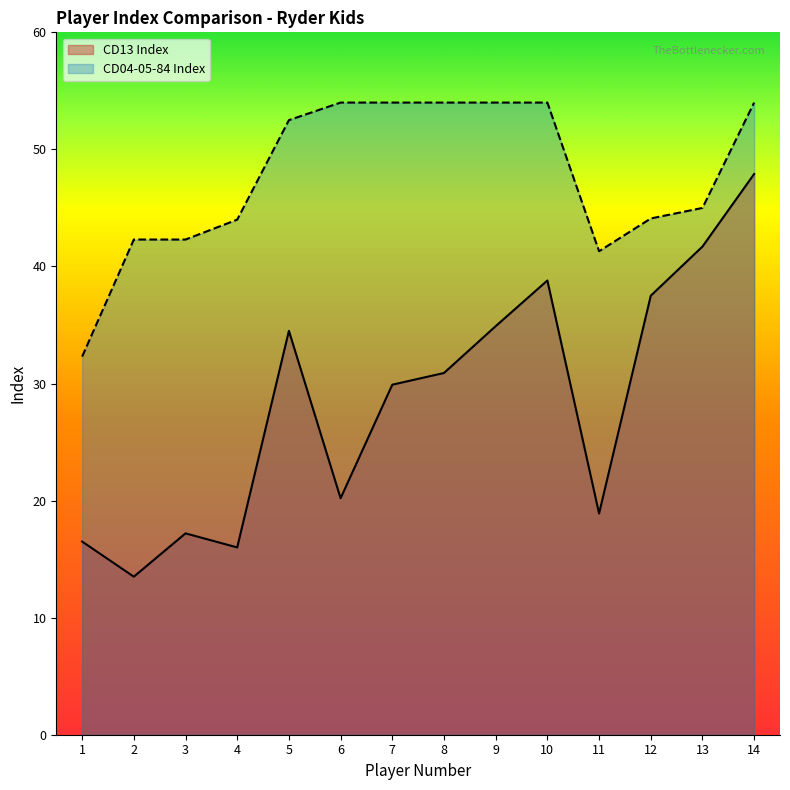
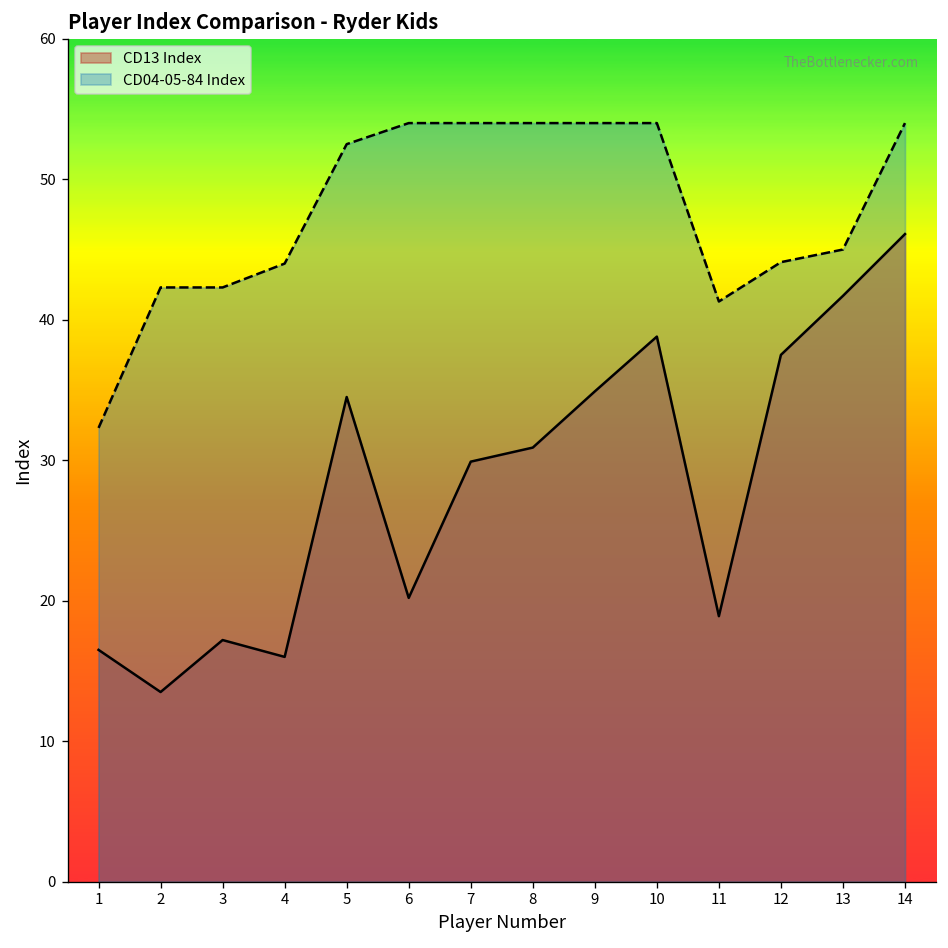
CD13 Index, 14: 47.9 -> 46.1
